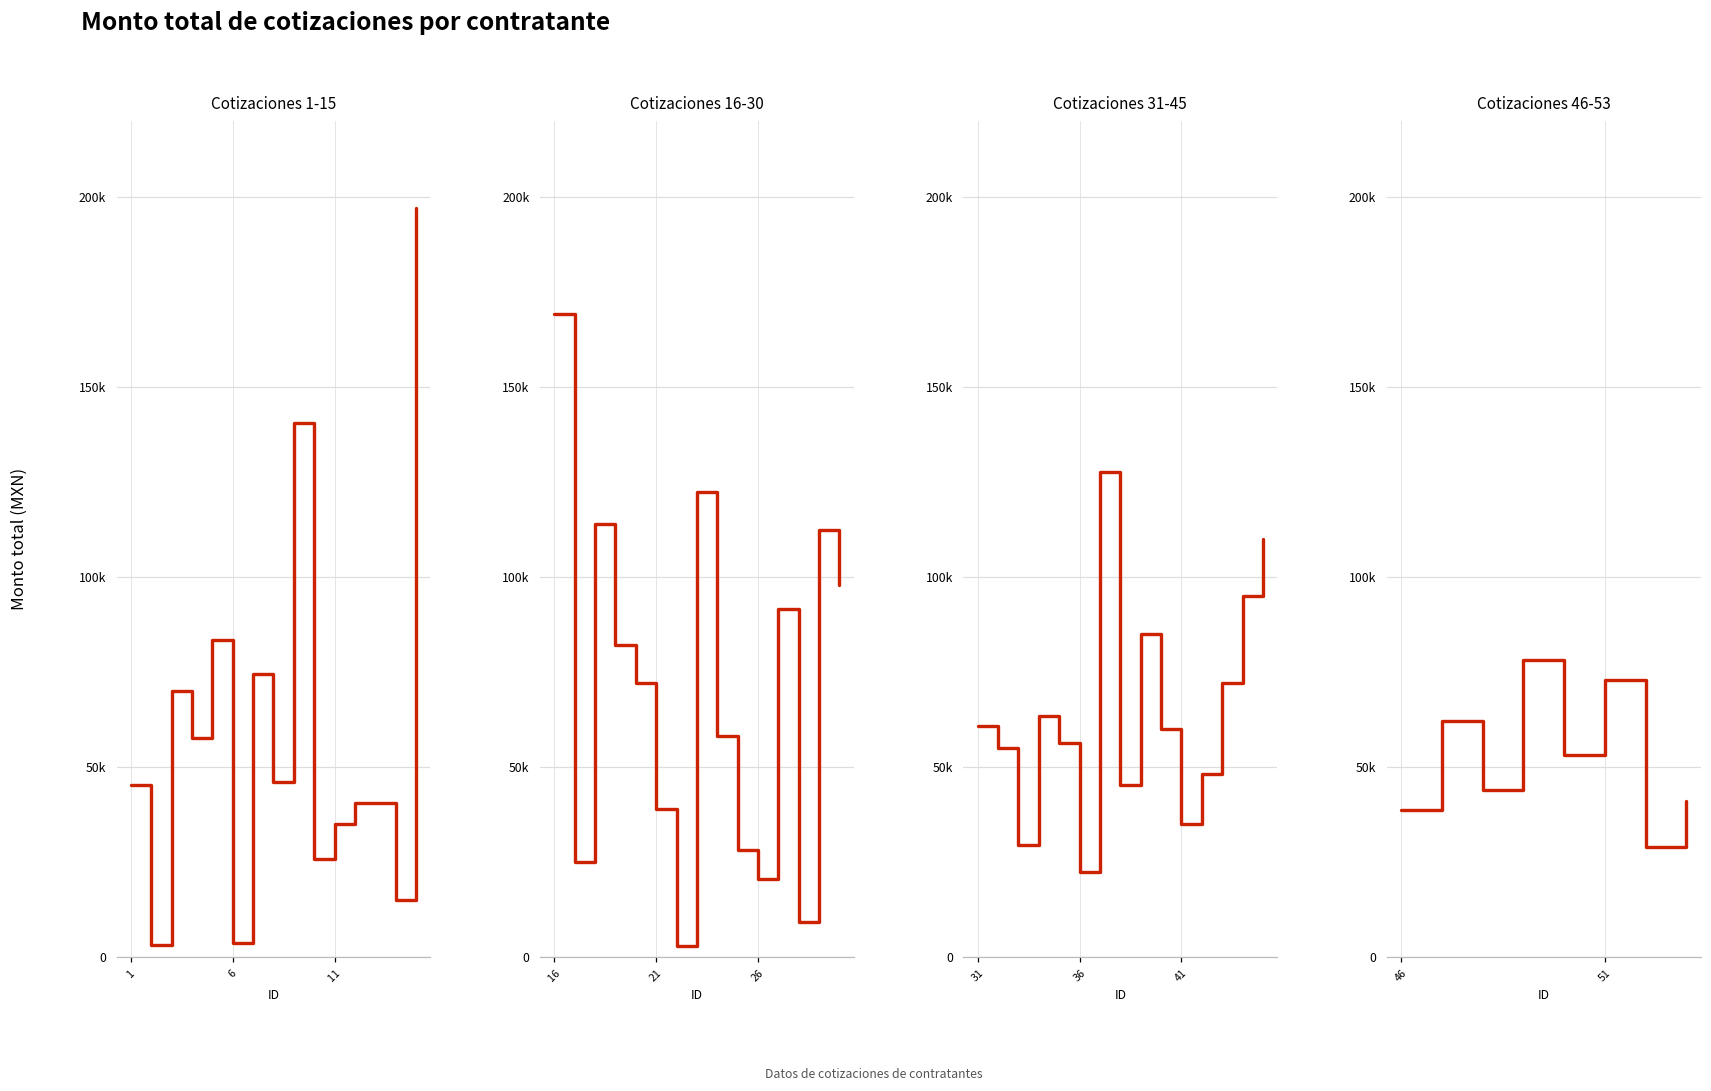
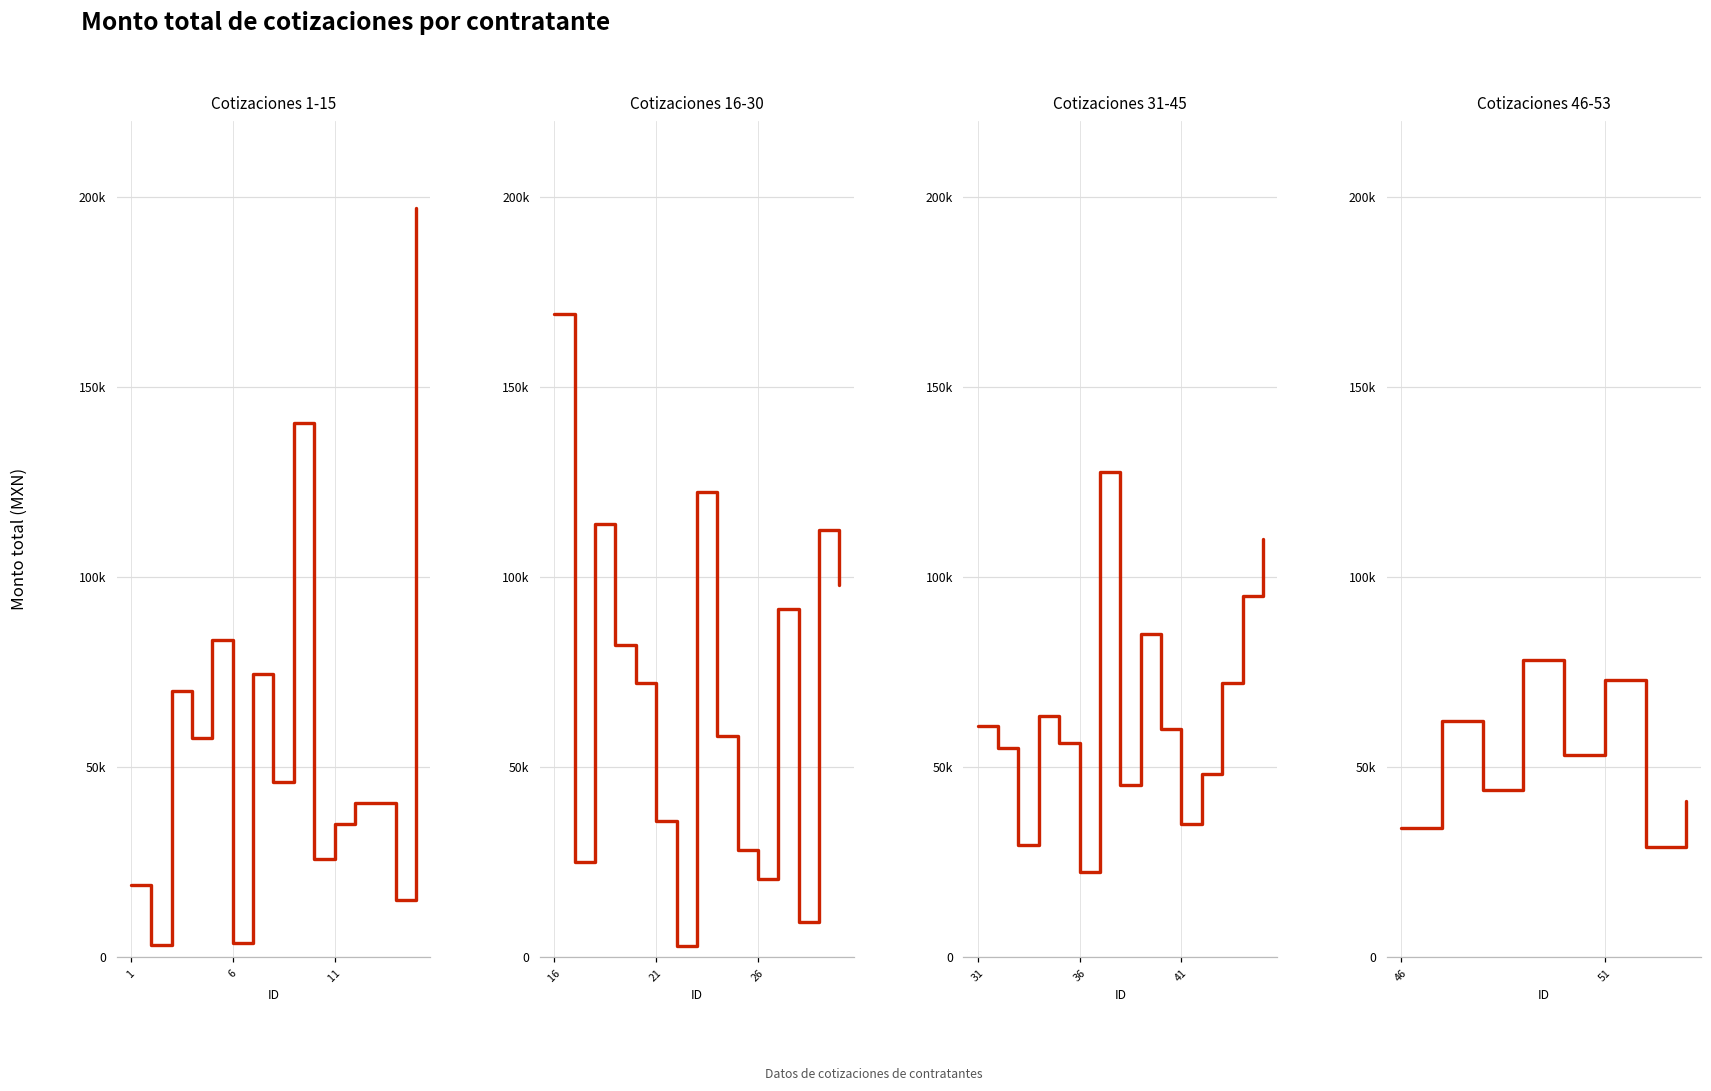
Cotizaciones 1-15, 1: 45000 -> 19000
Cotizaciones 16-30, 21: 39000 -> 36000
Cotizaciones 46-53, 46: 39000 -> 34000
